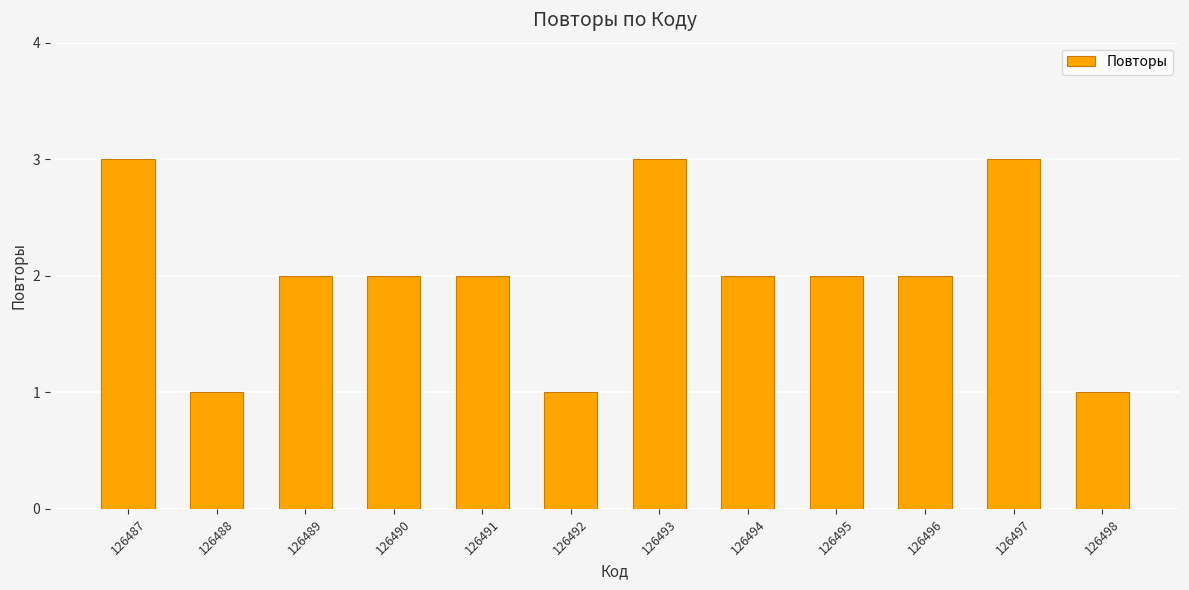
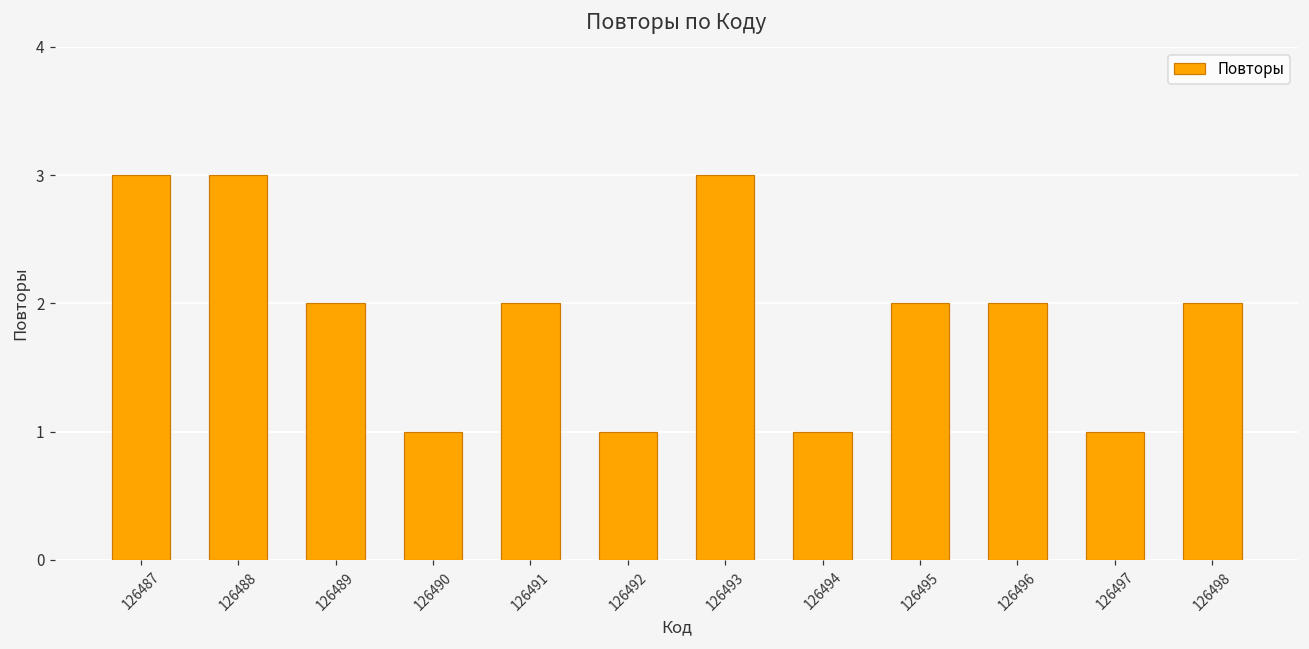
126488: 1 -> 3
126490: 2 -> 1
126494: 2 -> 1
126497: 3 -> 1
126498: 1 -> 2
